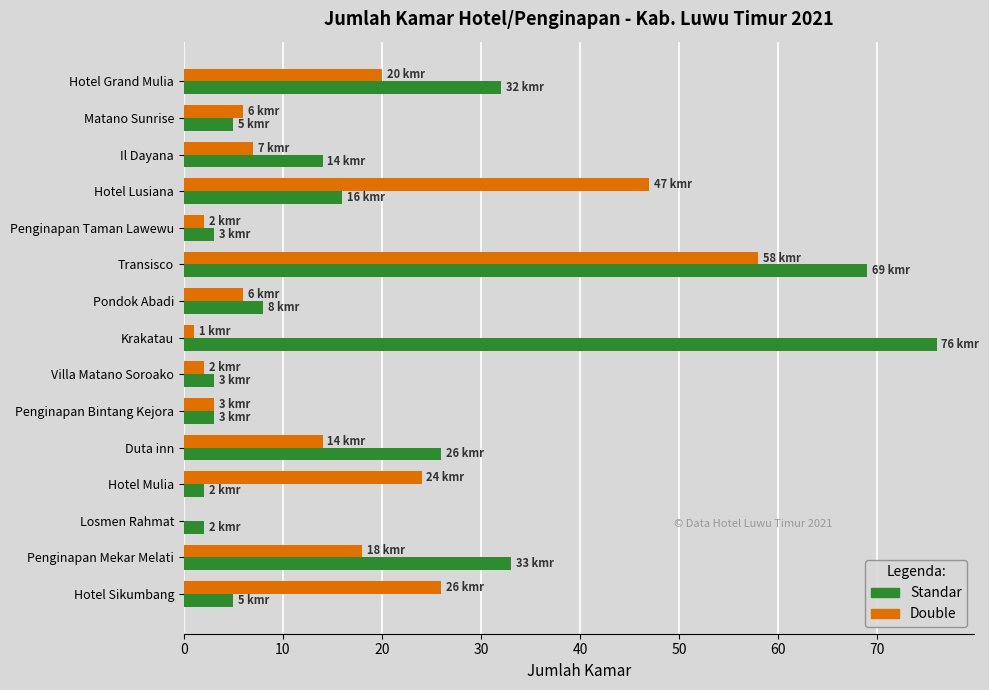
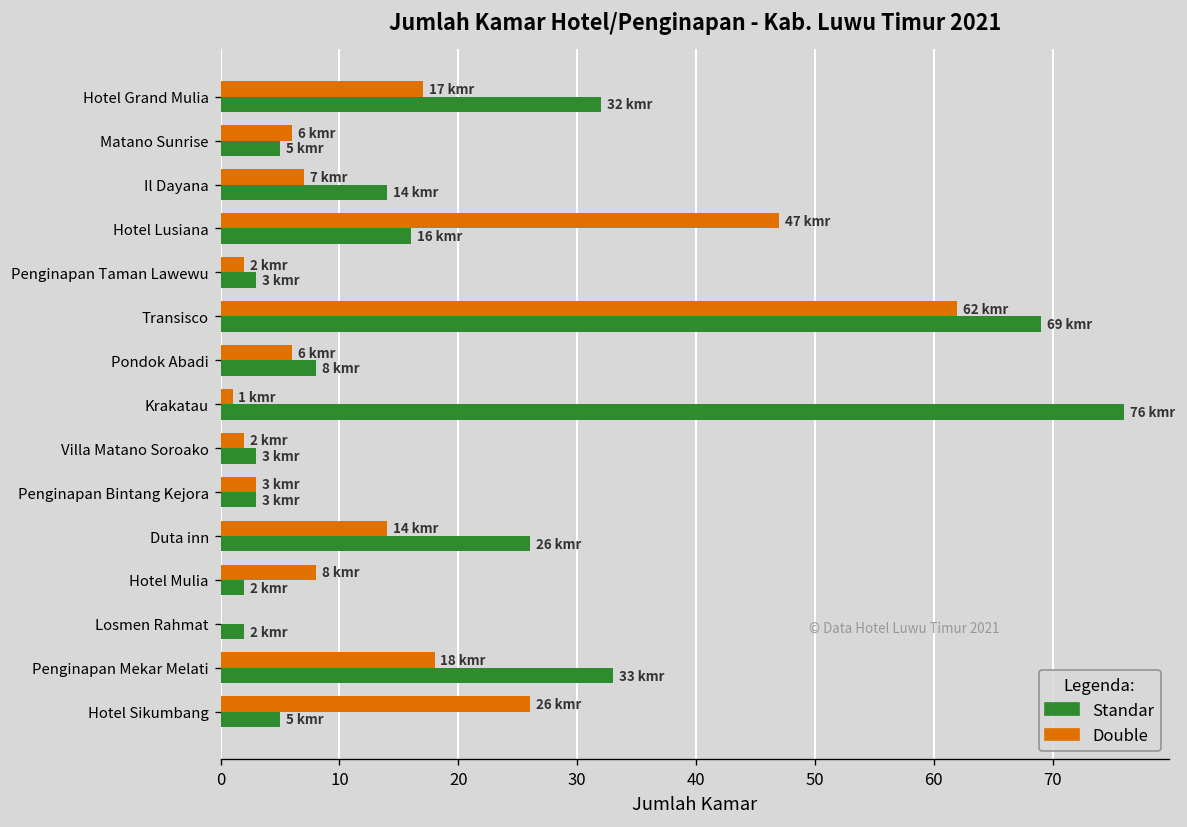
Double, Hotel Grand Mulia: 20 -> 17
Double, Transisco: 58 -> 62
Double, Hotel Mulia: 24 -> 8
